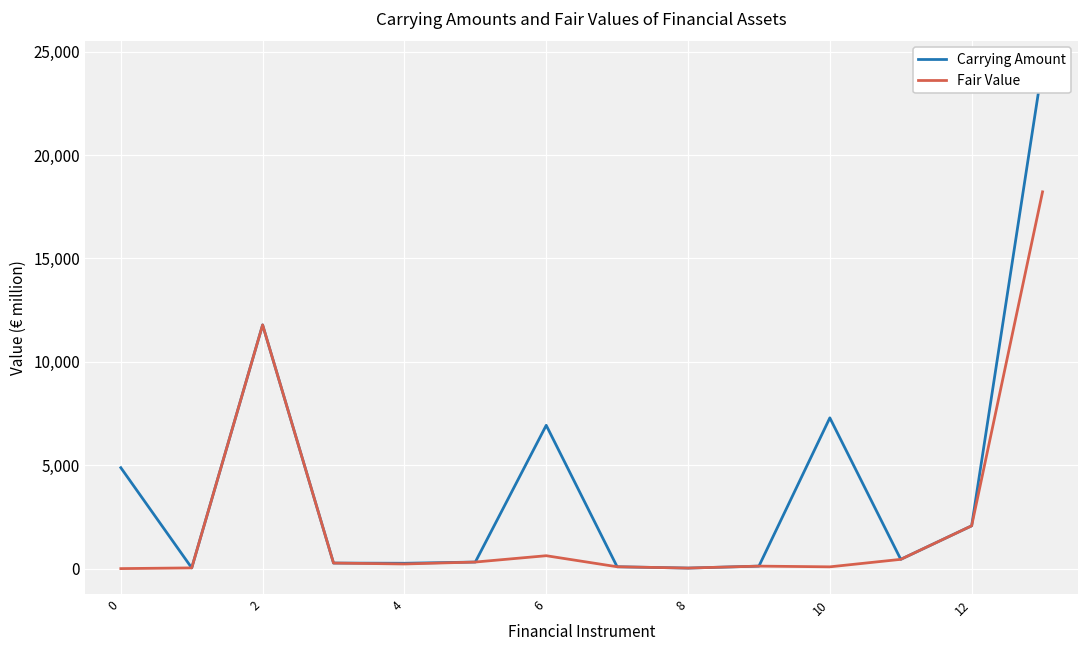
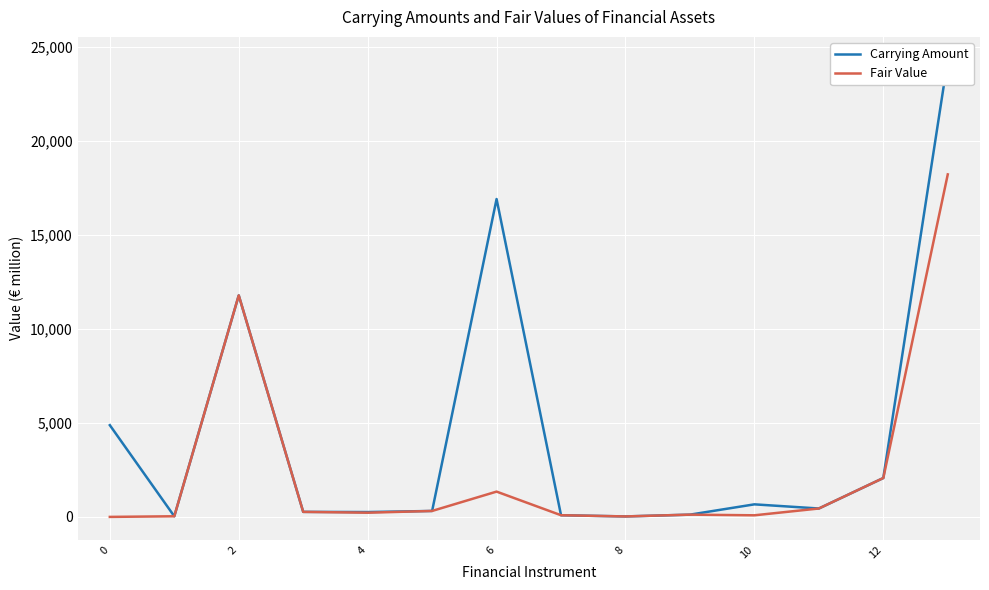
Carrying Amount, 6: 6,900 -> 16,900
Fair Value, 6: 600 -> 1,300
Carrying Amount, 10: 7,300 -> 700
